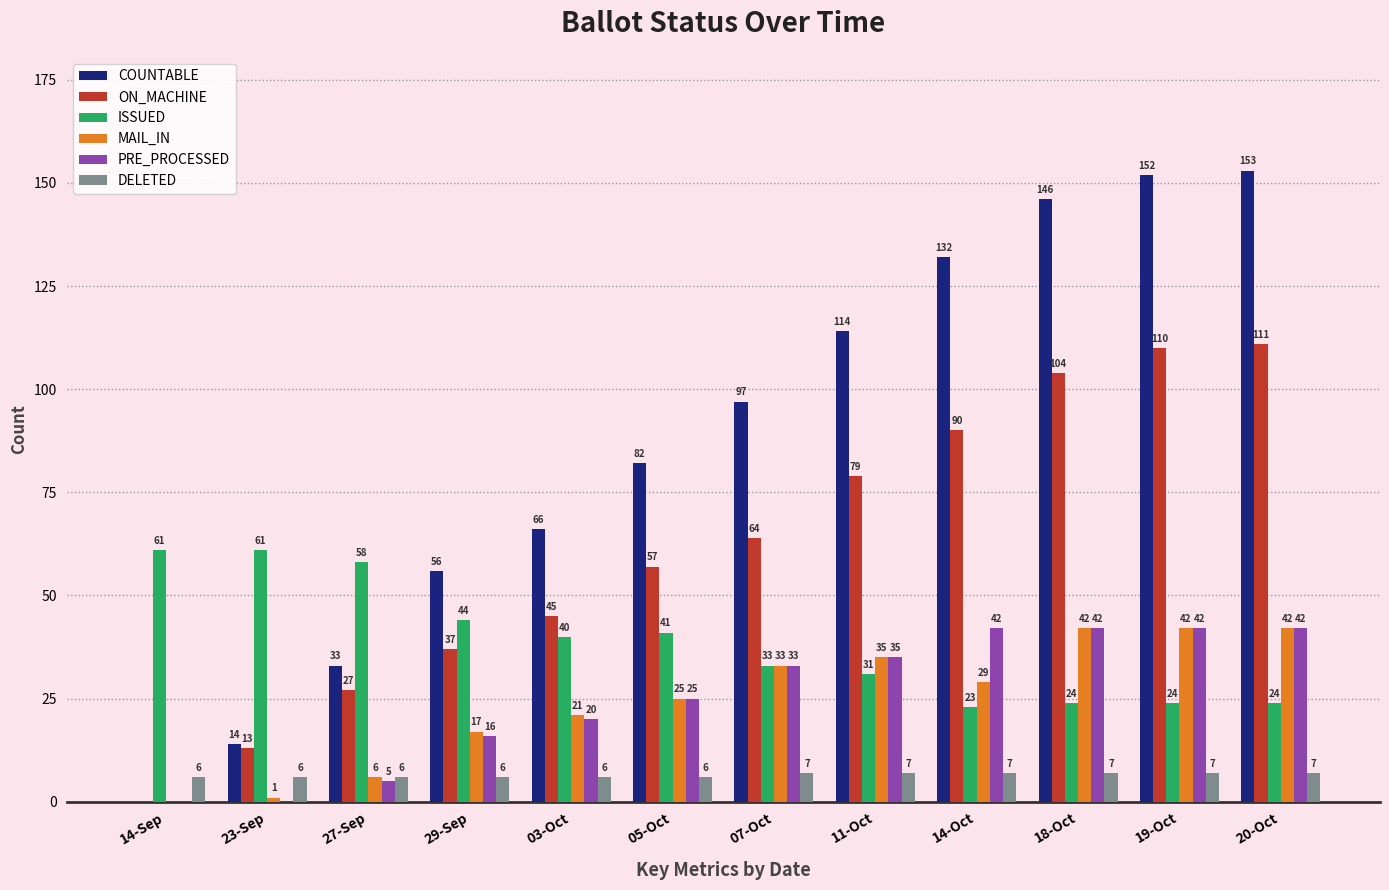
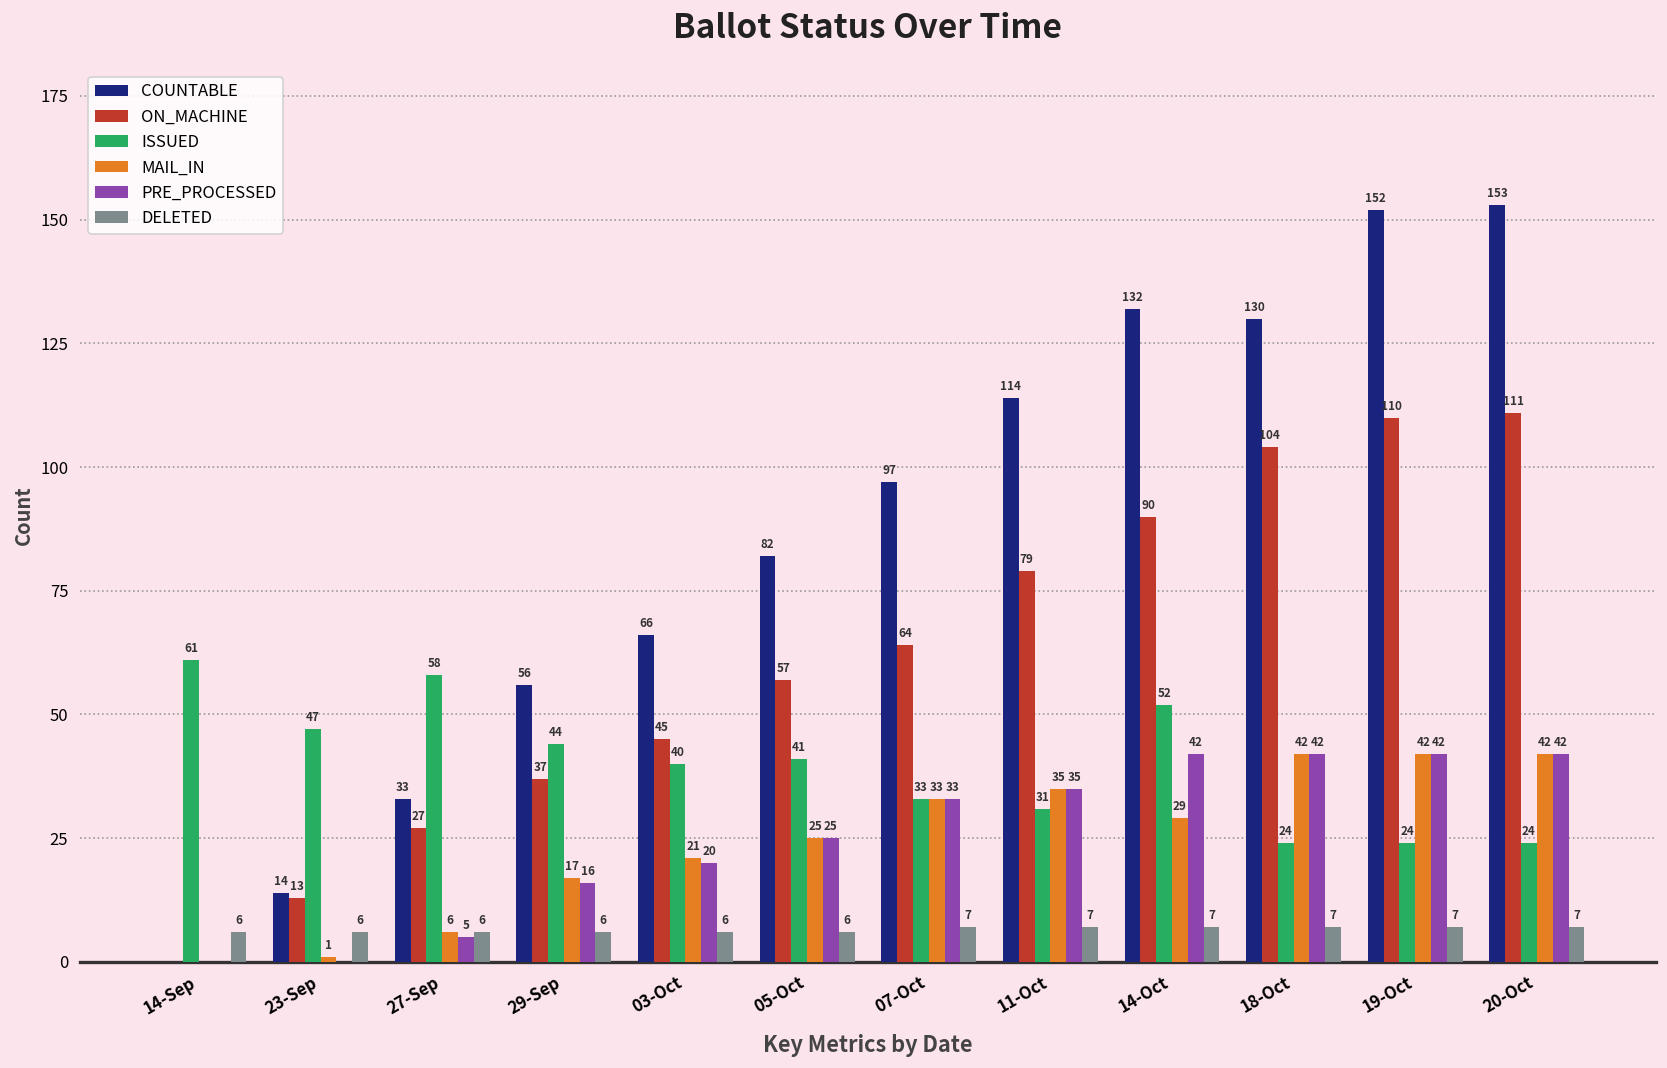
ISSUED, 23-Sep: 61 -> 47
ISSUED, 14-Oct: 23 -> 52
COUNTABLE, 18-Oct: 146 -> 130
